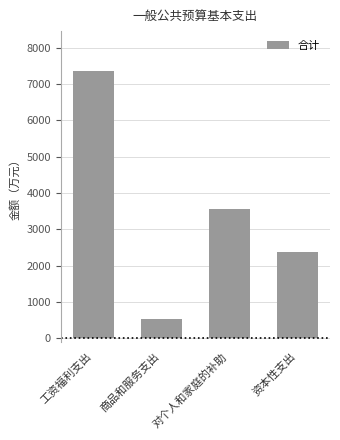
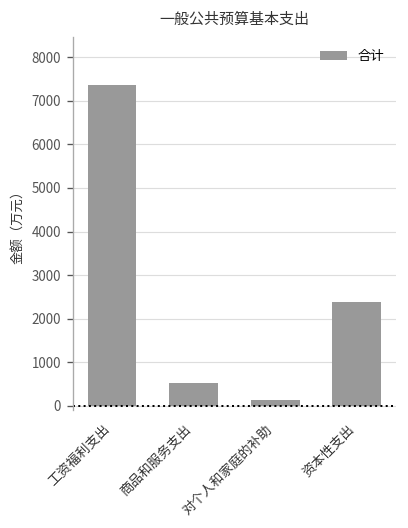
对个人和家庭的补助: 3600 -> 100
